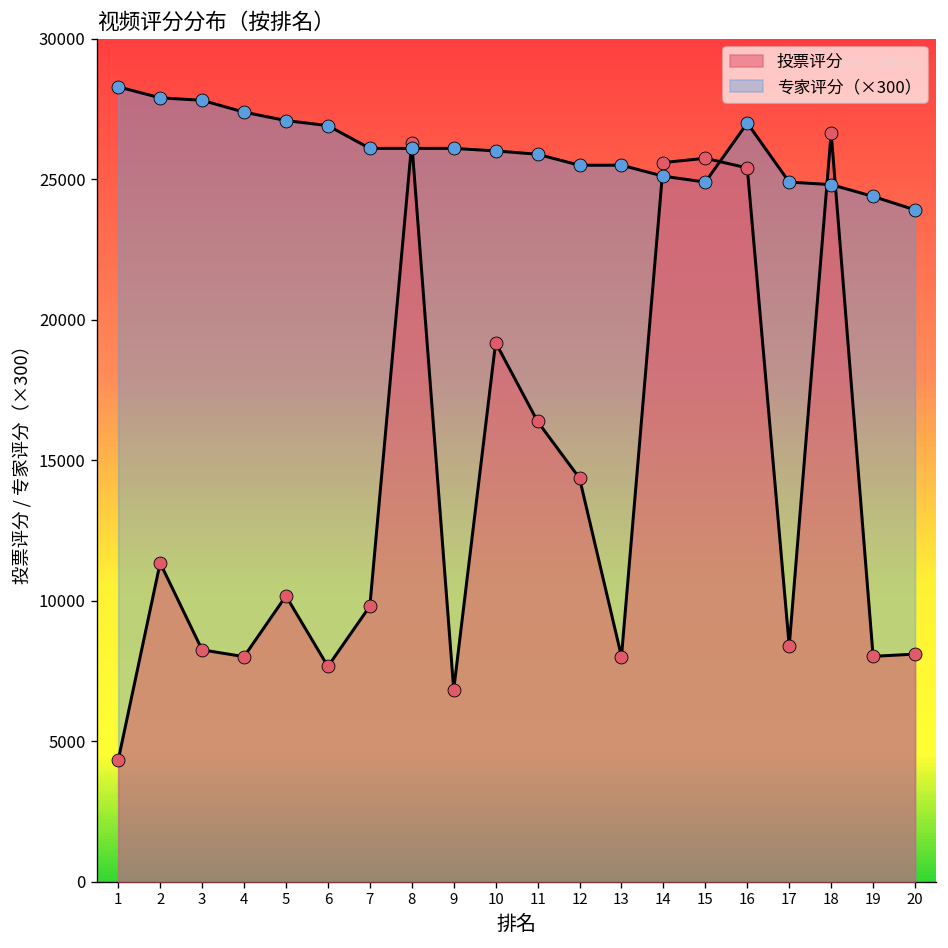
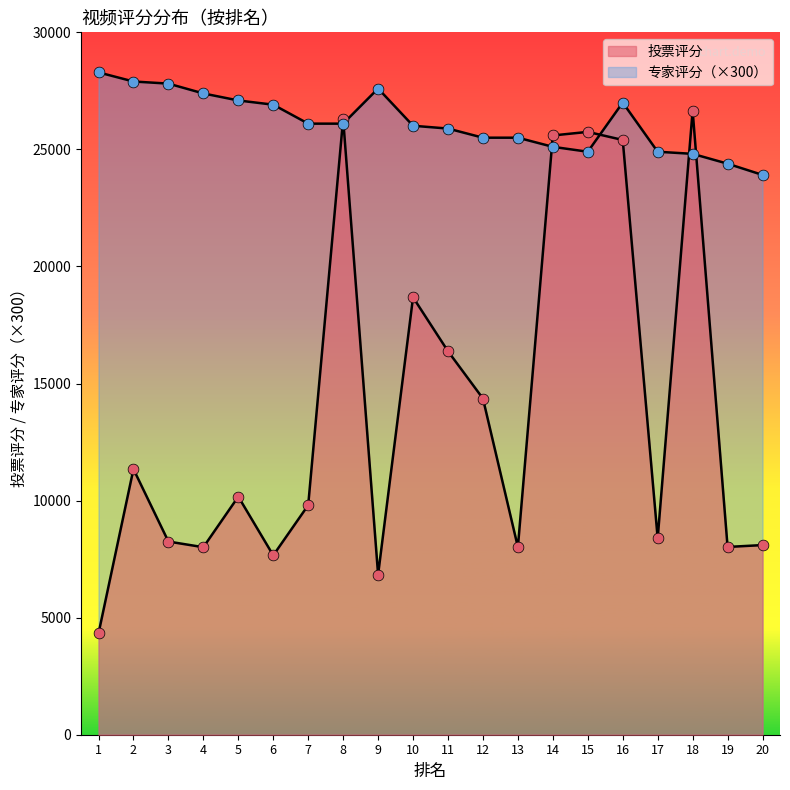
专家评分（×300）, 9: 26100 -> 27600
投票评分, 10: 19200 -> 18700
